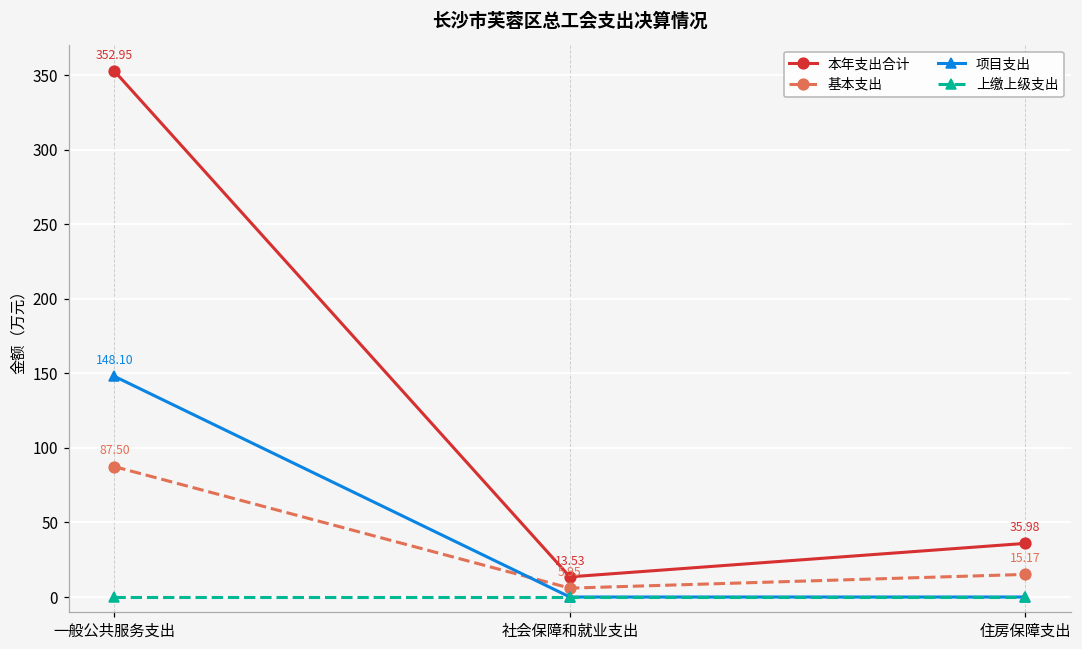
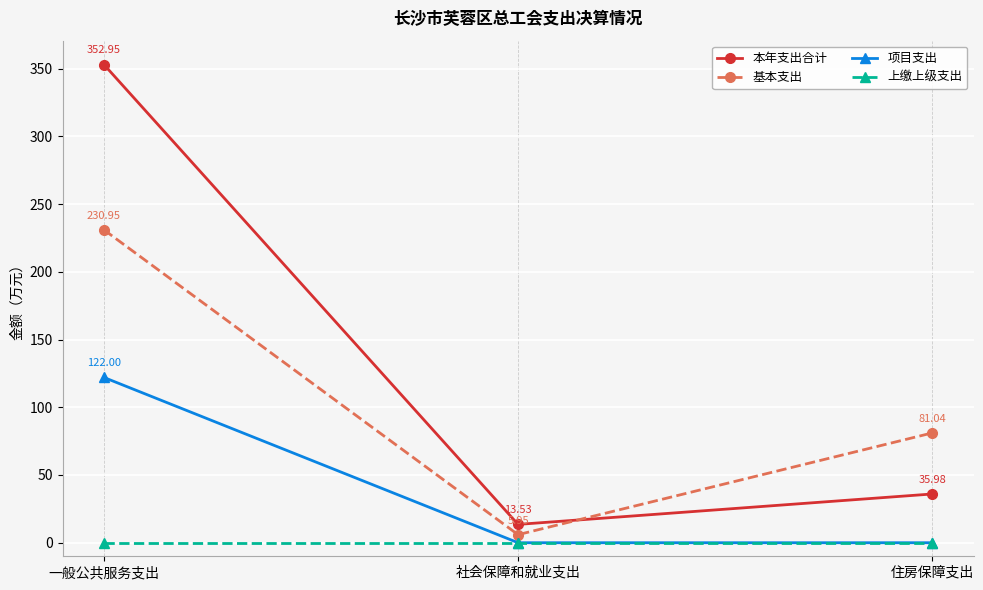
基本支出, 一般公共服务支出: 87.50 -> 230.95
项目支出, 一般公共服务支出: 148.10 -> 122.00
基本支出, 住房保障支出: 15.17 -> 81.04
